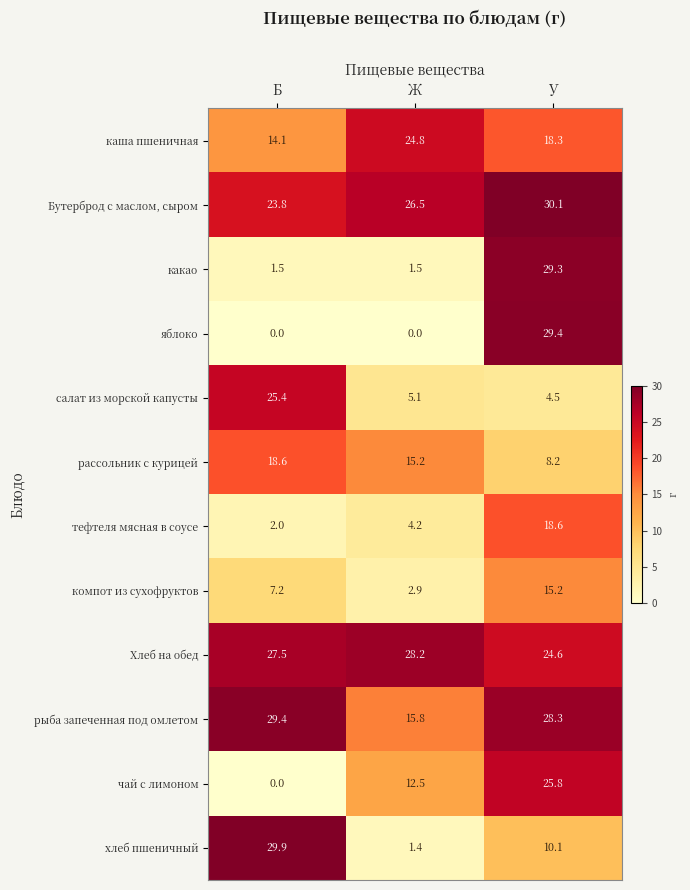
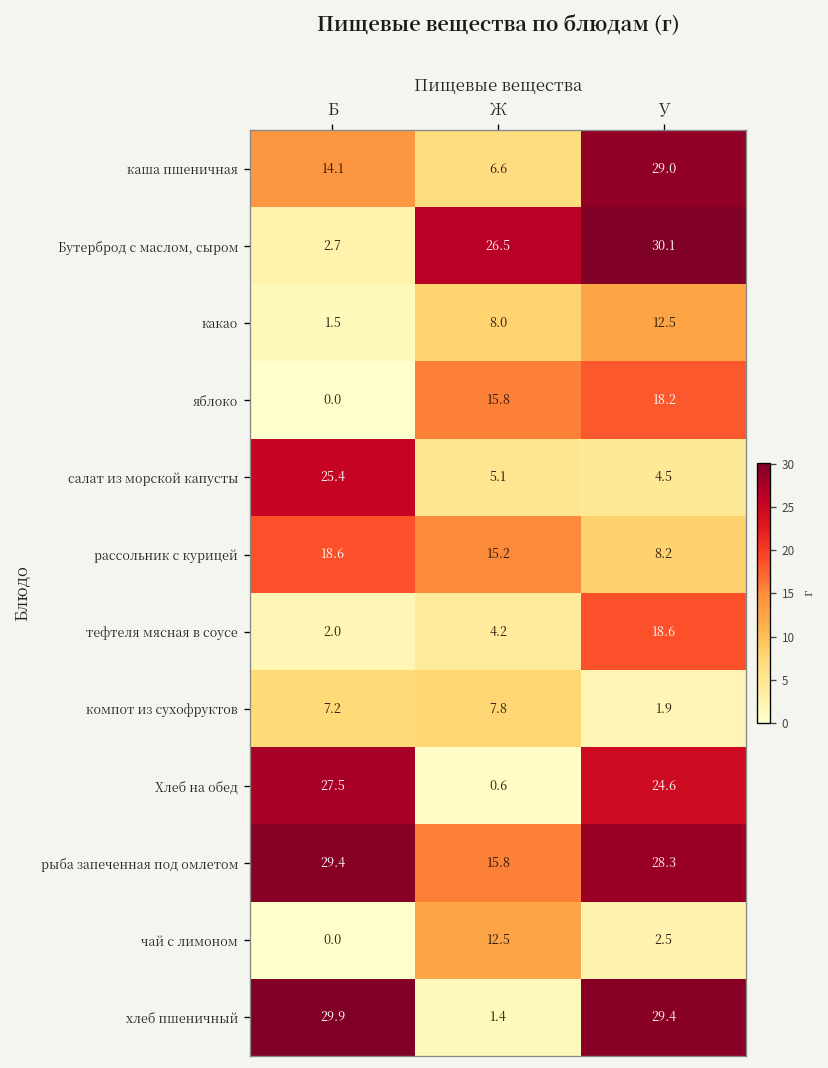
каша пшеничная, Ж: 24.8 -> 6.6
каша пшеничная, У: 18.3 -> 29.0
Бутерброд с маслом, сыром, Б: 23.8 -> 2.7
какао, Ж: 1.5 -> 8.0
какао, У: 29.3 -> 12.5
яблоко, Ж: 0.0 -> 15.8
яблоко, У: 29.4 -> 18.2
компот из сухофруктов, Ж: 2.9 -> 7.8
компот из сухофруктов, У: 15.2 -> 1.9
Хлеб на обед, Ж: 28.2 -> 0.6
чай с лимоном, У: 25.8 -> 2.5
хлеб пшеничный, У: 10.1 -> 29.4
